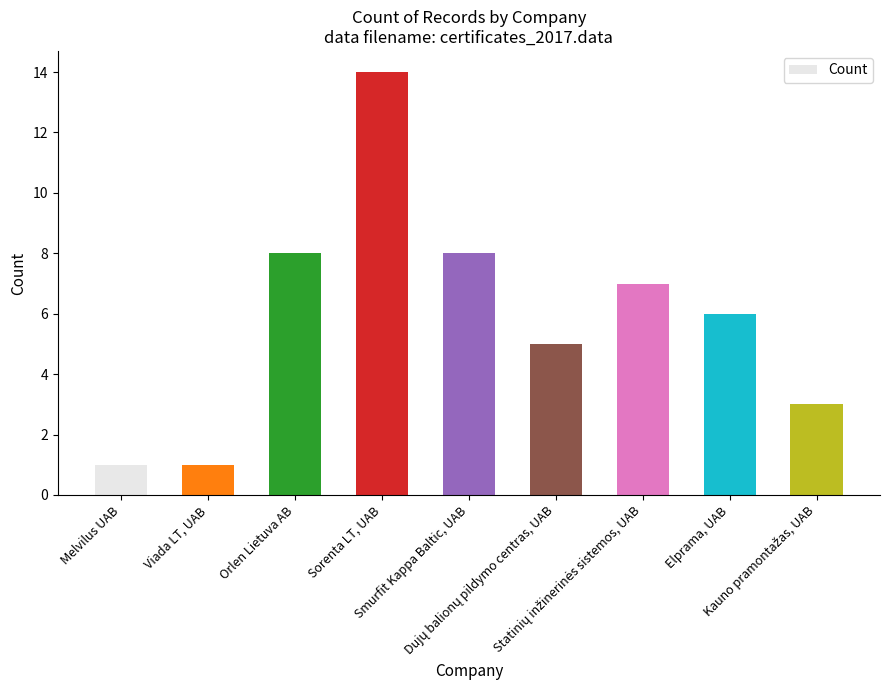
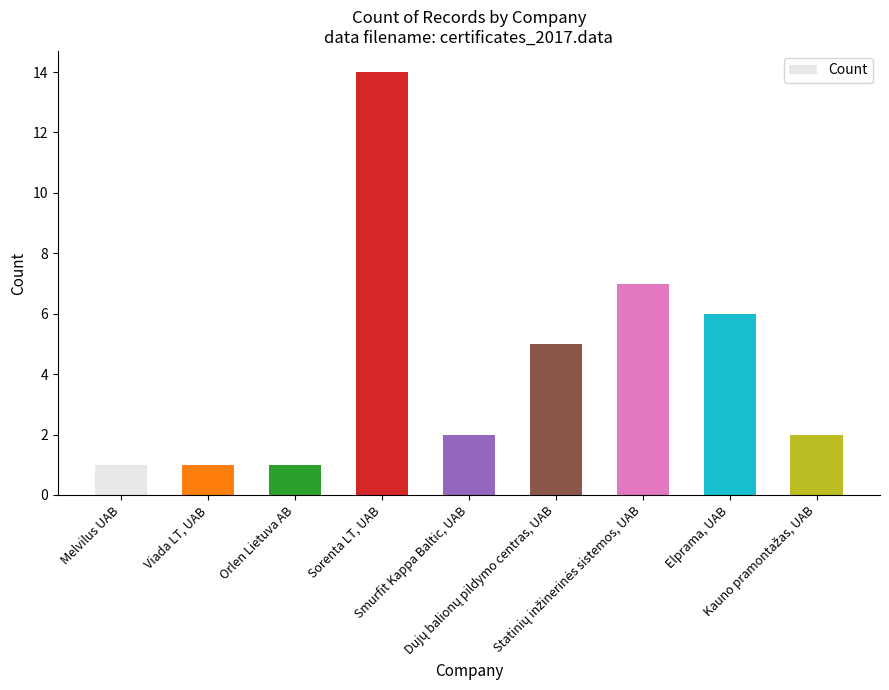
Orlen Lietuva AB: 8 -> 1
Smurfit Kappa Baltic, UAB: 8 -> 2
Kauno pramontažas, UAB: 3 -> 2
